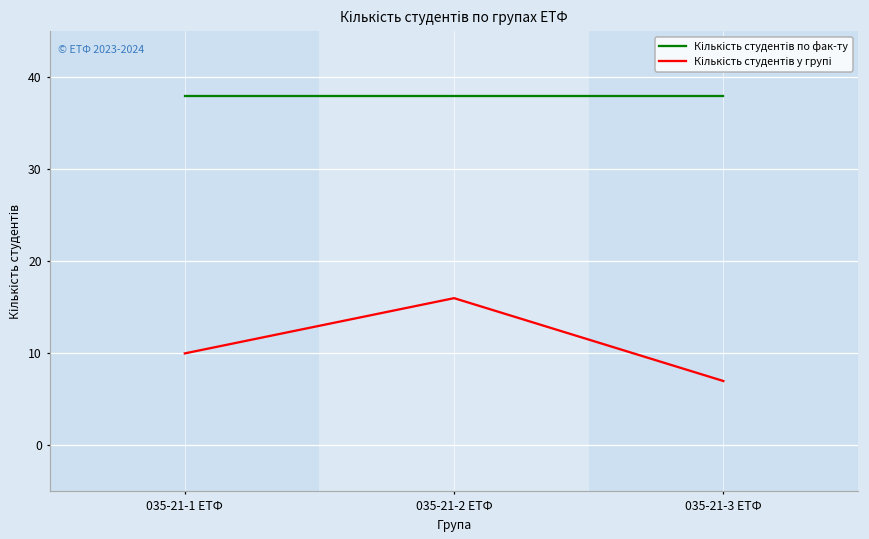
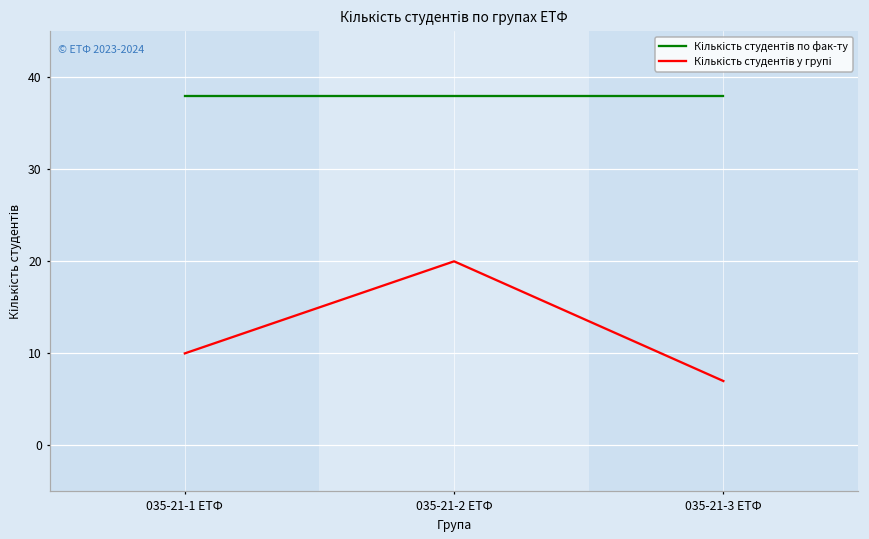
Кількість студентів у групі, 035-21-2 ЕТФ: 16 -> 20
